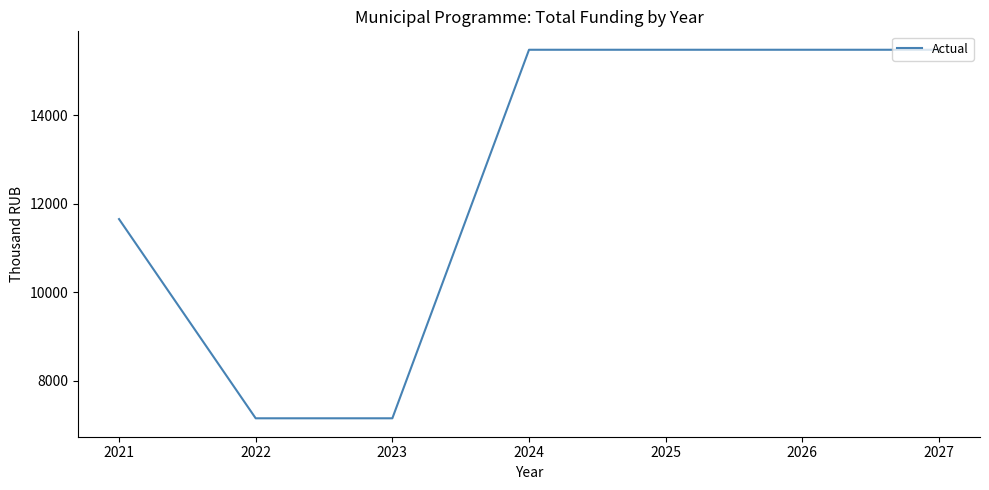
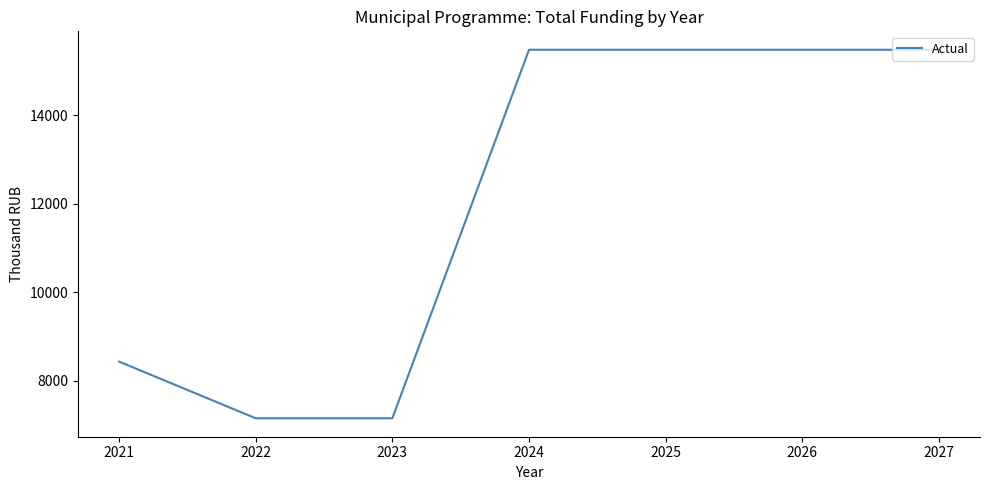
2021: 11700 -> 8400
